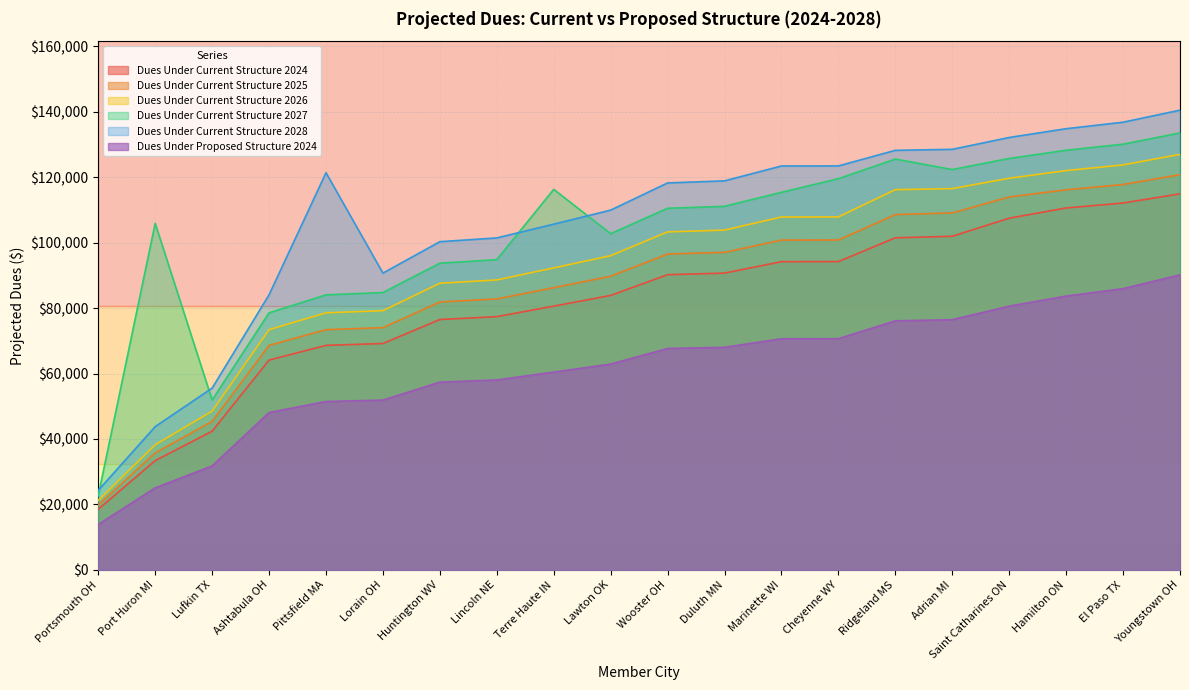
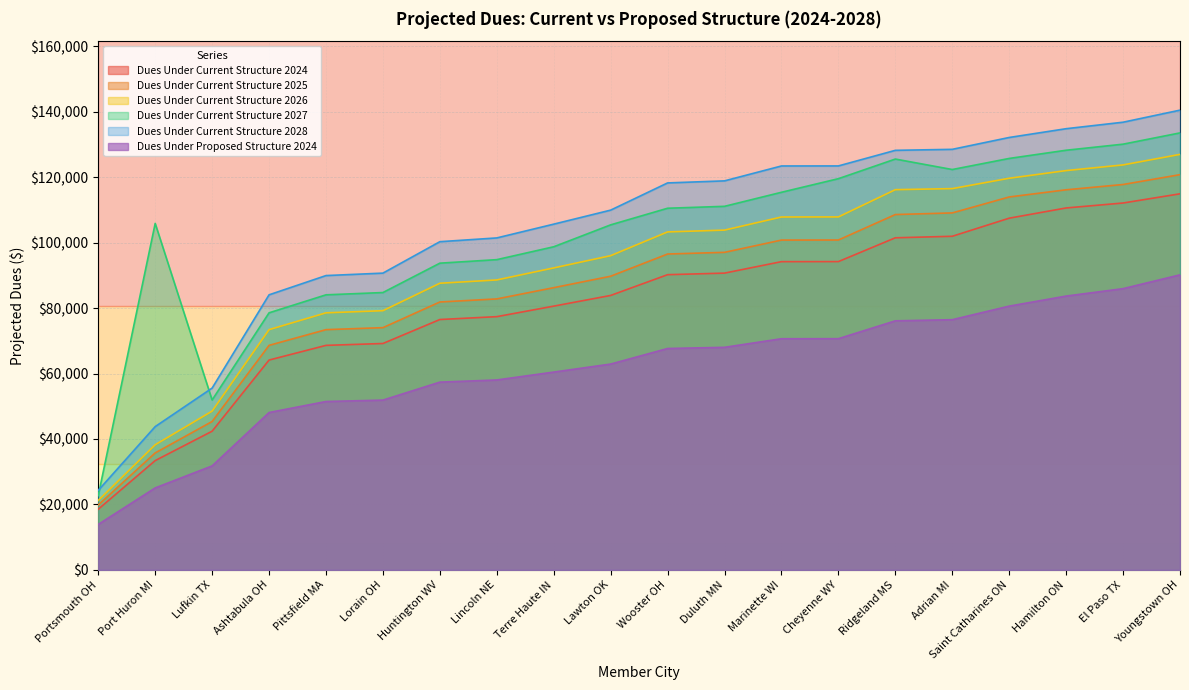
Dues Under Current Structure 2028, Pittsfield MA: $121,000 -> $90,000
Dues Under Current Structure 2027, Terre Haute IN: $116,000 -> $99,000
Dues Under Current Structure 2027, Lawton OK: $103,000 -> $105,000
